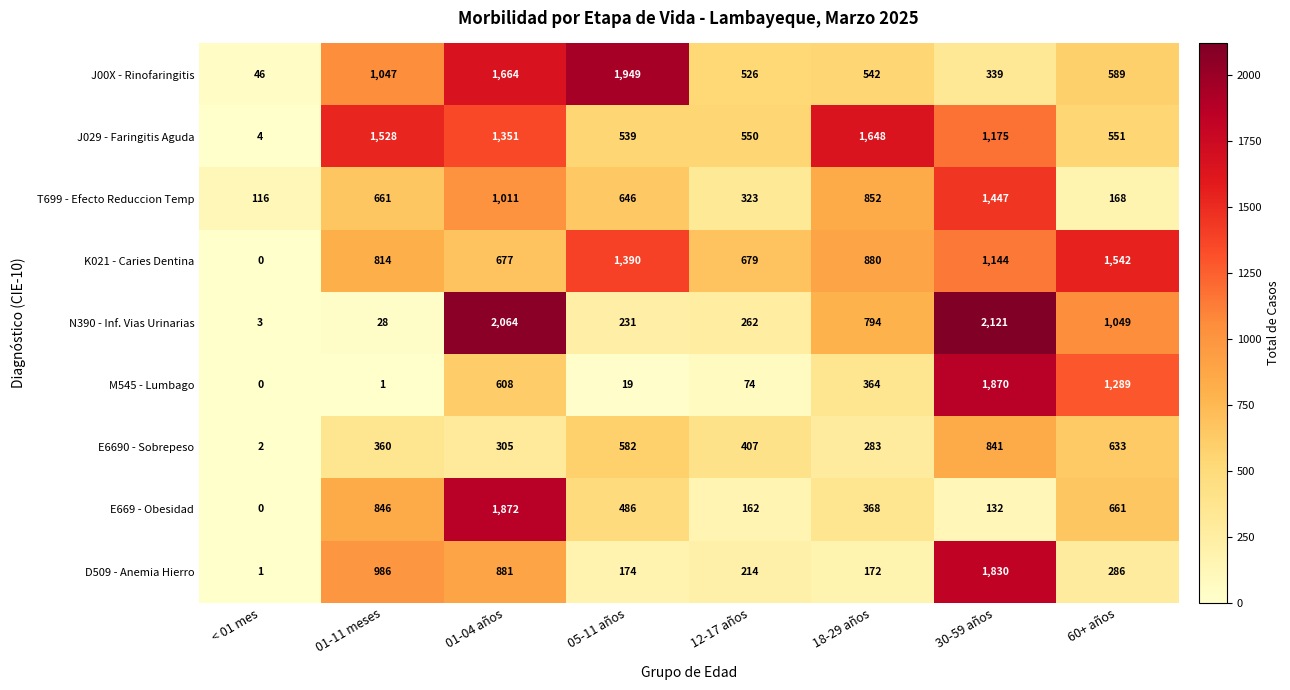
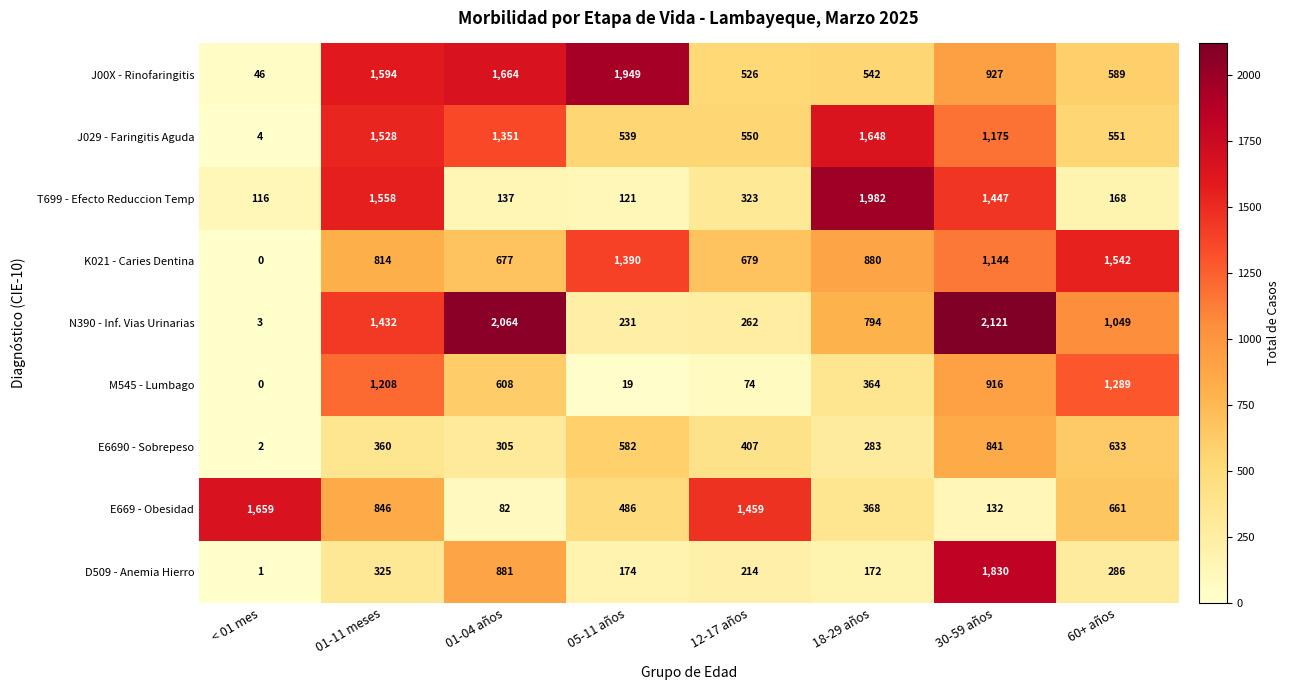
J00X - Rinofaringitis, 01-11 meses: 1,047 -> 1,594
J00X - Rinofaringitis, 30-59 años: 339 -> 927
T699 - Efecto Reduccion Temp, 01-11 meses: 661 -> 1,558
T699 - Efecto Reduccion Temp, 01-04 años: 1,011 -> 137
T699 - Efecto Reduccion Temp, 05-11 años: 646 -> 121
T699 - Efecto Reduccion Temp, 18-29 años: 852 -> 1,982
N390 - Inf. Vias Urinarias, 01-11 meses: 28 -> 1,432
M545 - Lumbago, 01-11 meses: 1 -> 1,208
M545 - Lumbago, 30-59 años: 1,870 -> 916
E669 - Obesidad, < 01 mes: 0 -> 1,659
E669 - Obesidad, 01-04 años: 1,872 -> 82
E669 - Obesidad, 12-17 años: 162 -> 1,459
D509 - Anemia Hierro, 01-11 meses: 986 -> 325
